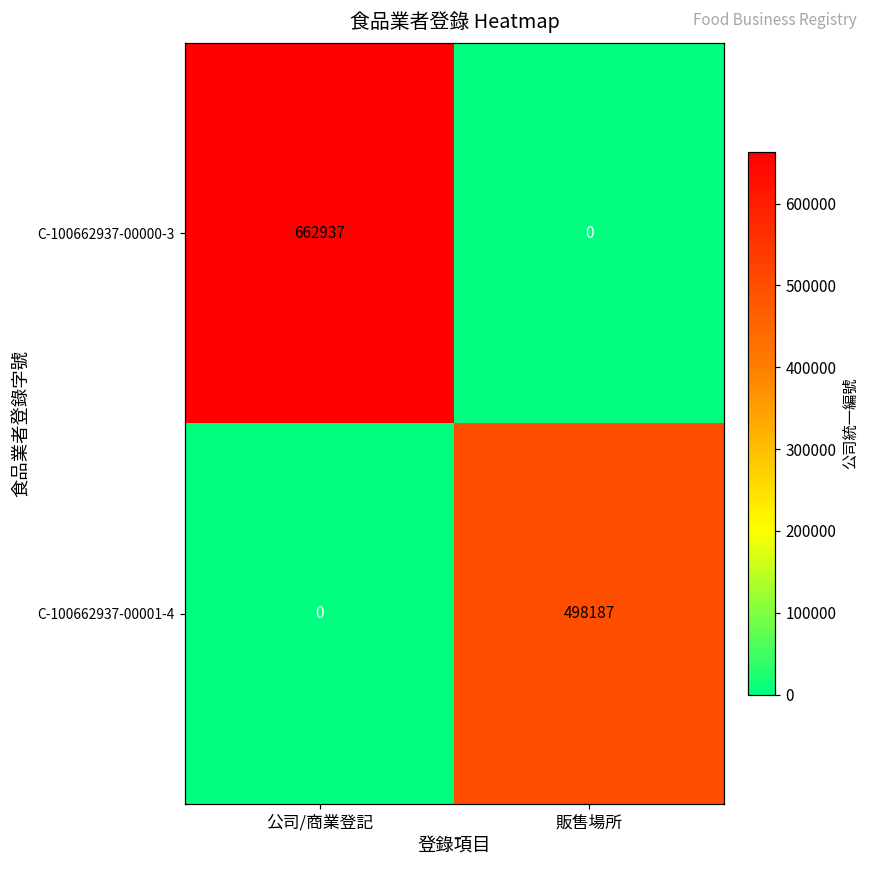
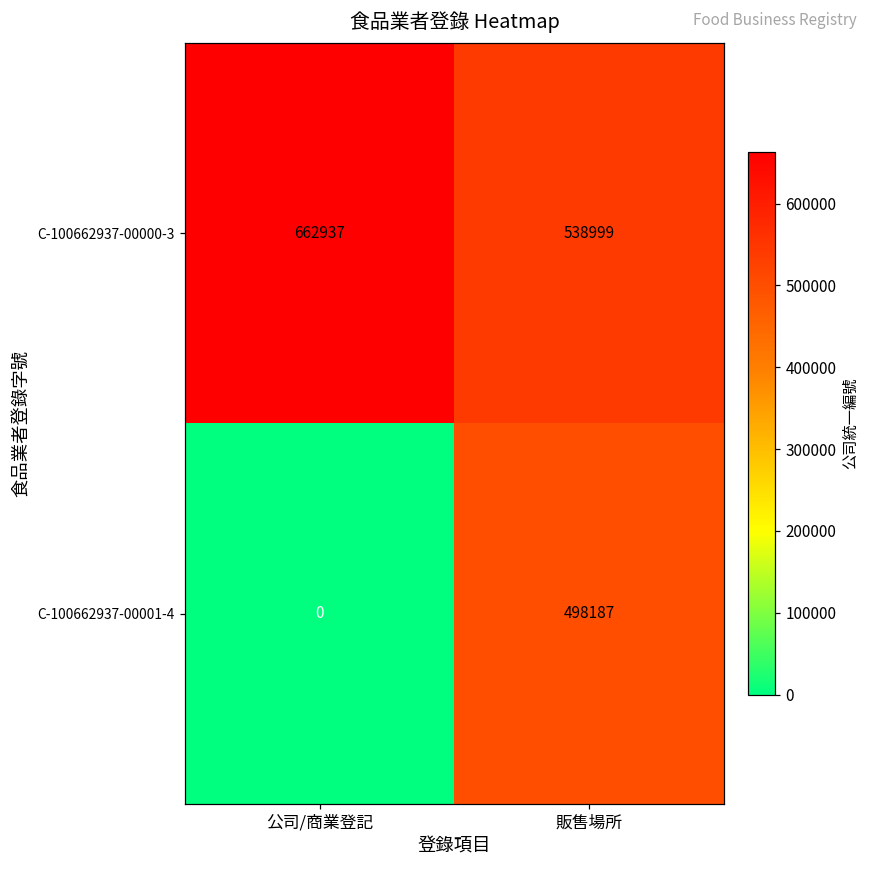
C-100662937-00000-3, 販售場所: 0 -> 538999
